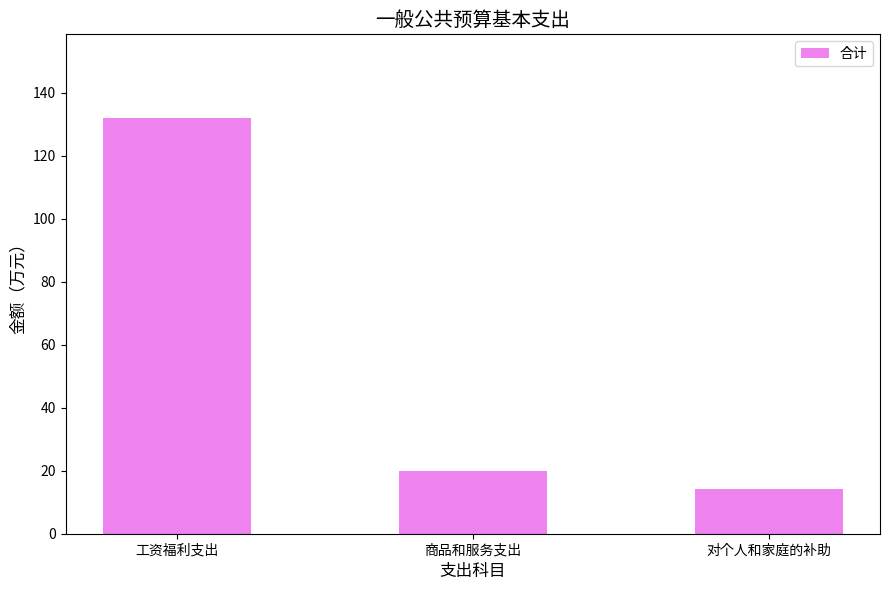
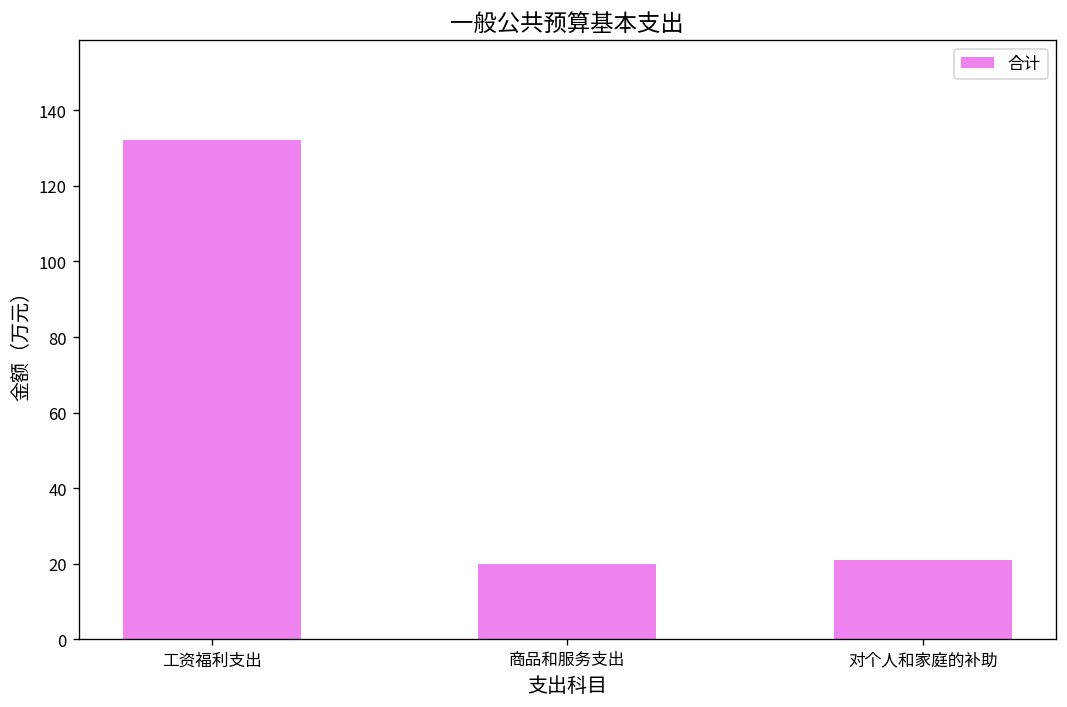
对个人和家庭的补助: 14 -> 21
